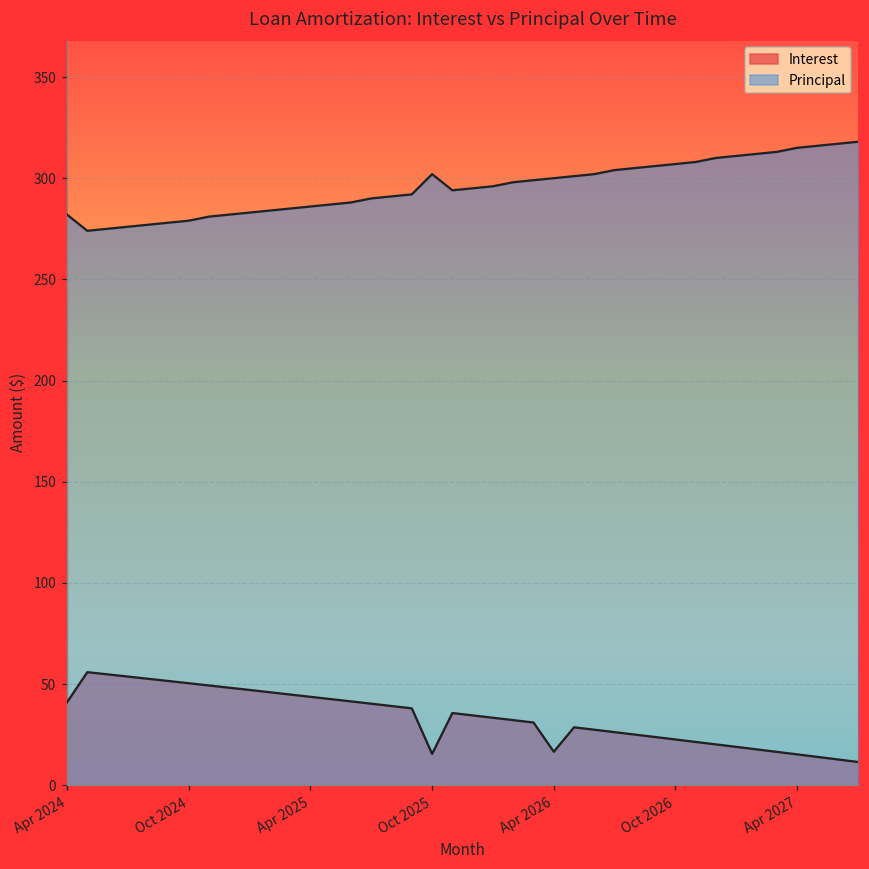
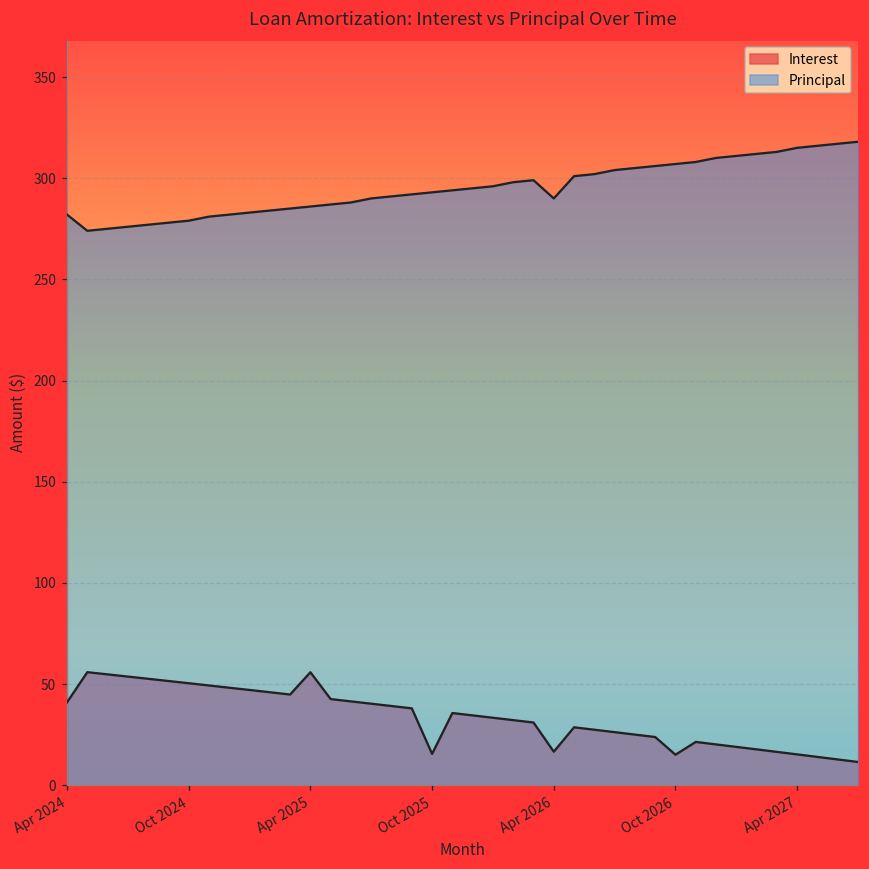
Interest, Apr 2025: 44 -> 56
Principal, Oct 2025: 302 -> 293
Principal, Apr 2026: 300 -> 290
Interest, Oct 2026: 23 -> 15
